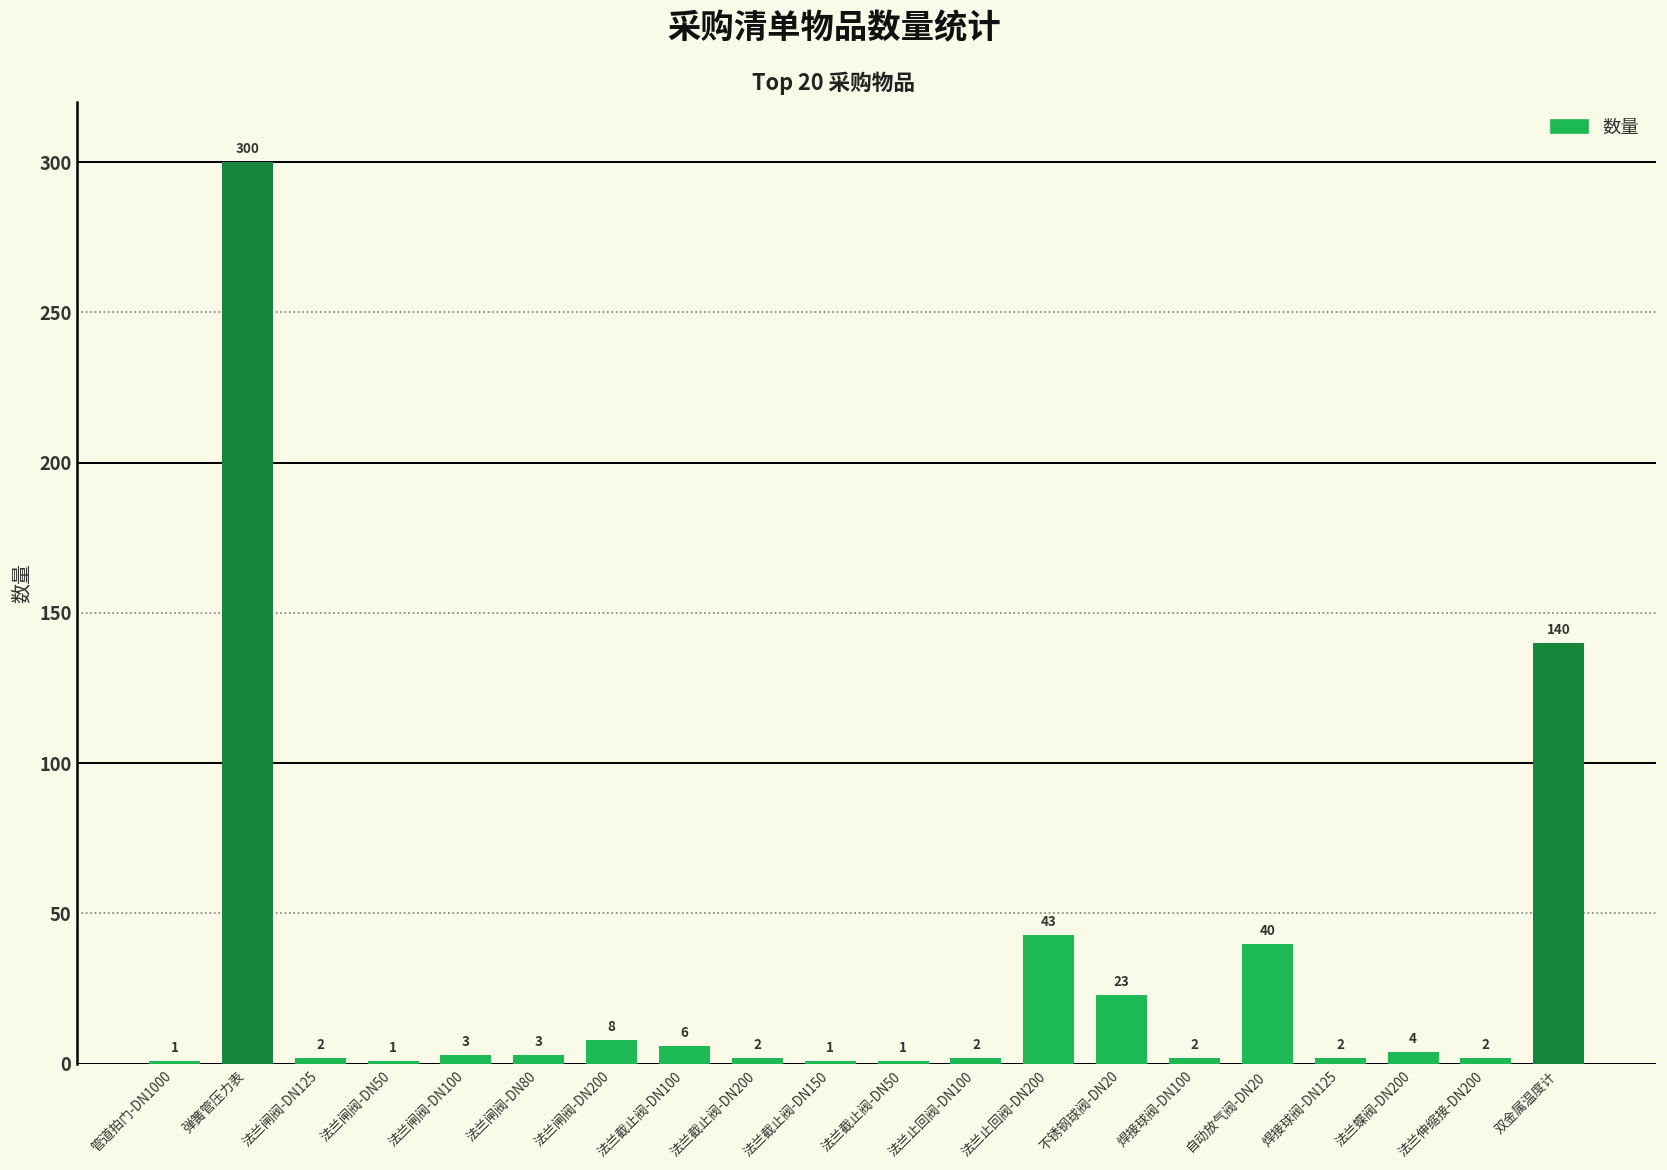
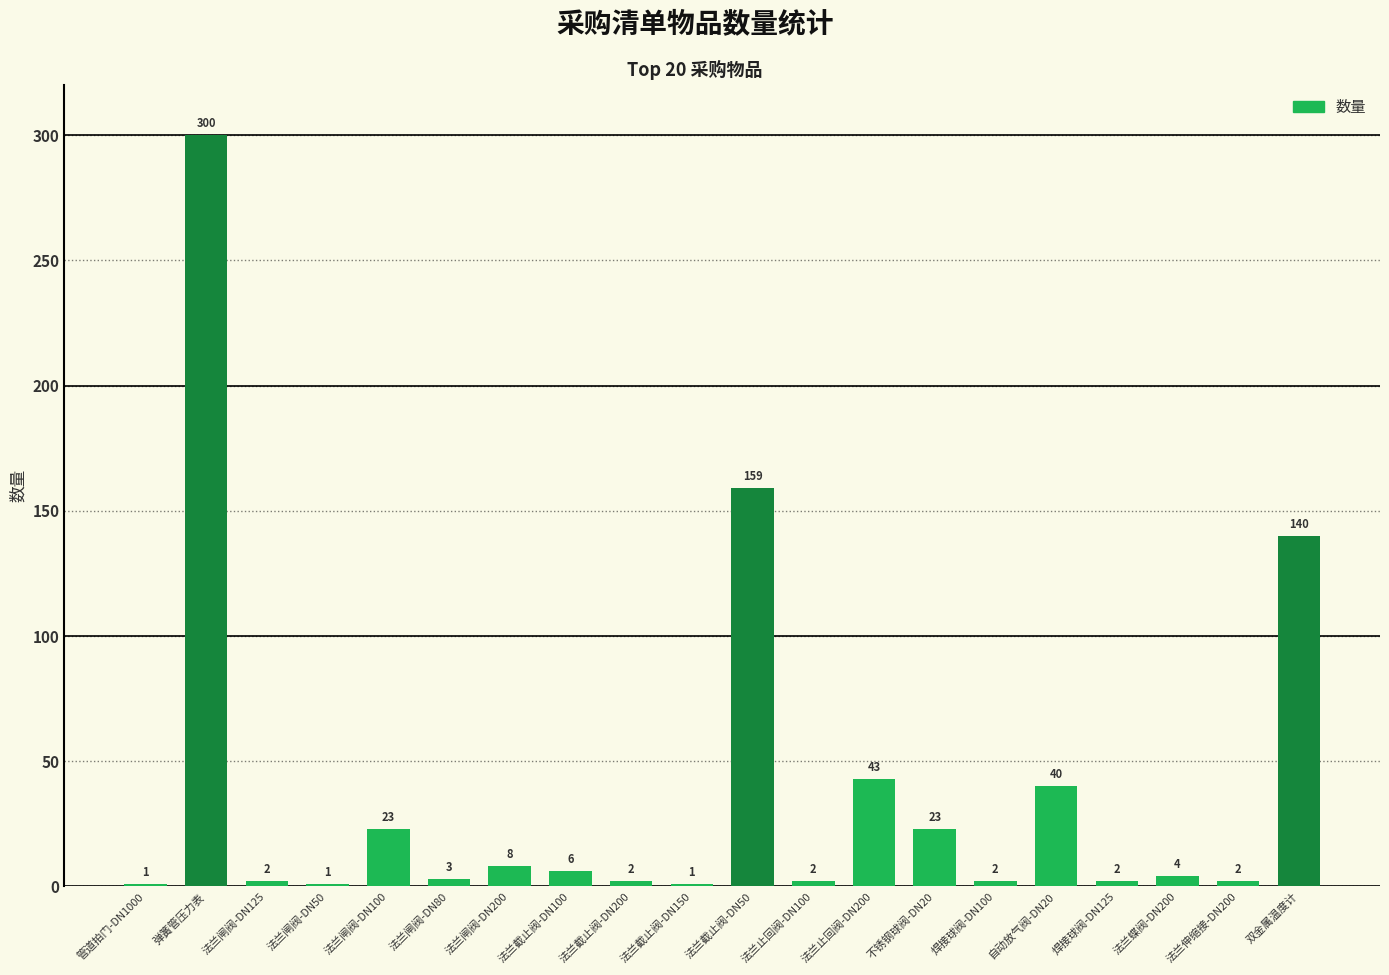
法兰闸阀-DN100: 3 -> 23
法兰截止阀-DN50: 1 -> 159
